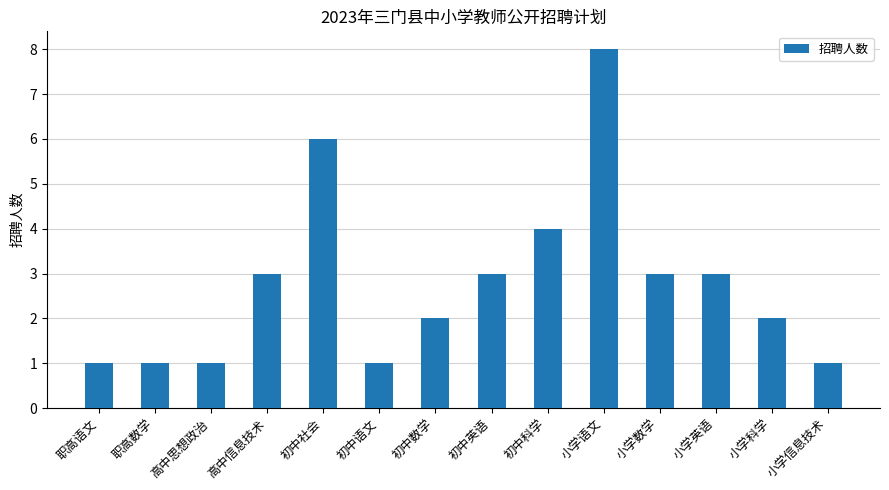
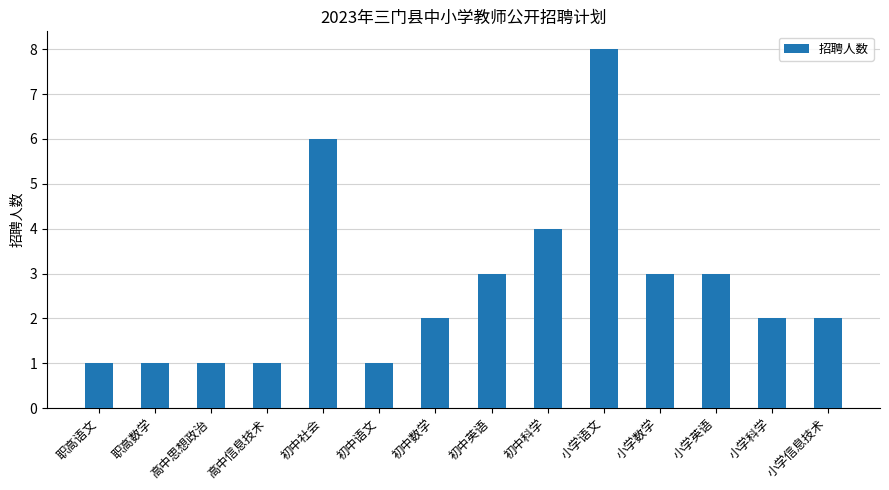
高中信息技术: 3 -> 1
小学信息技术: 1 -> 2
